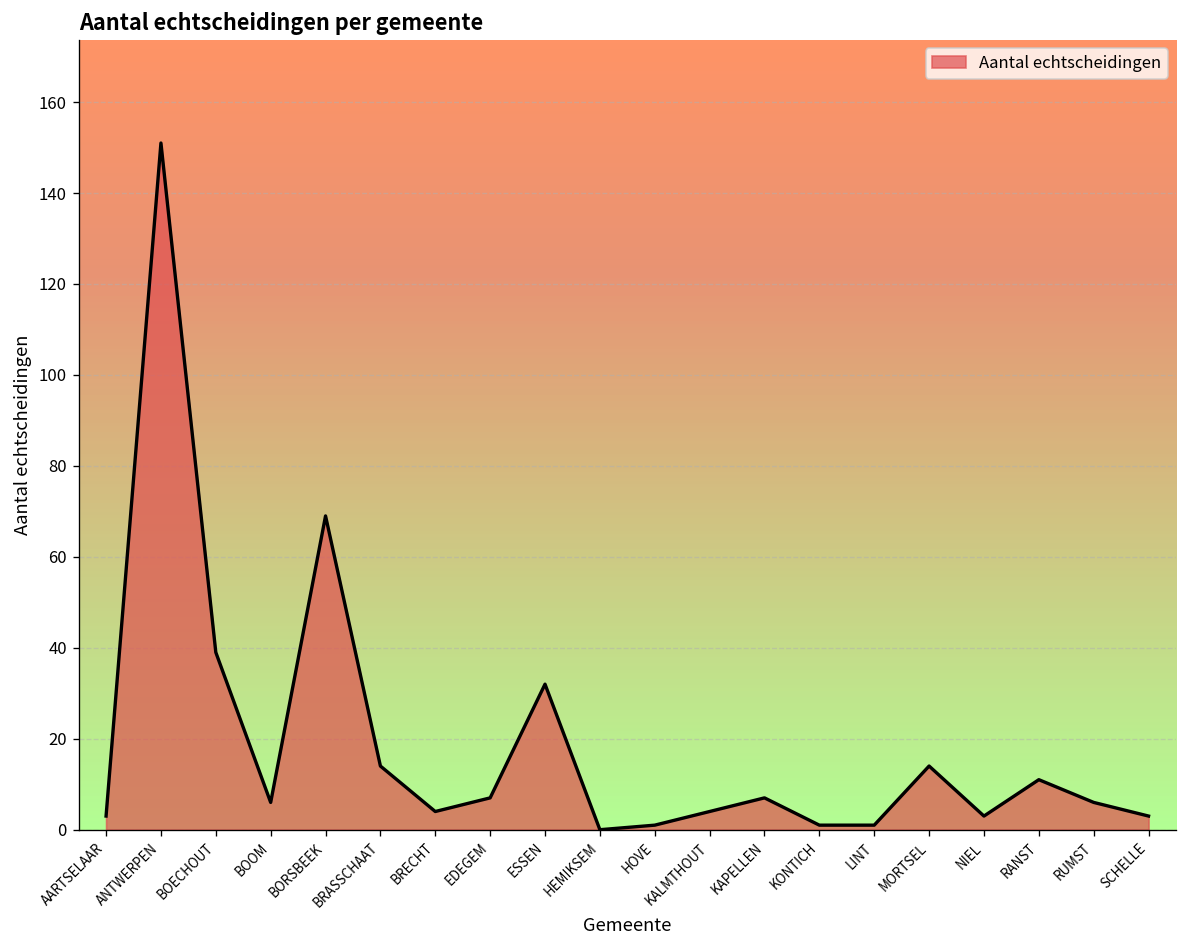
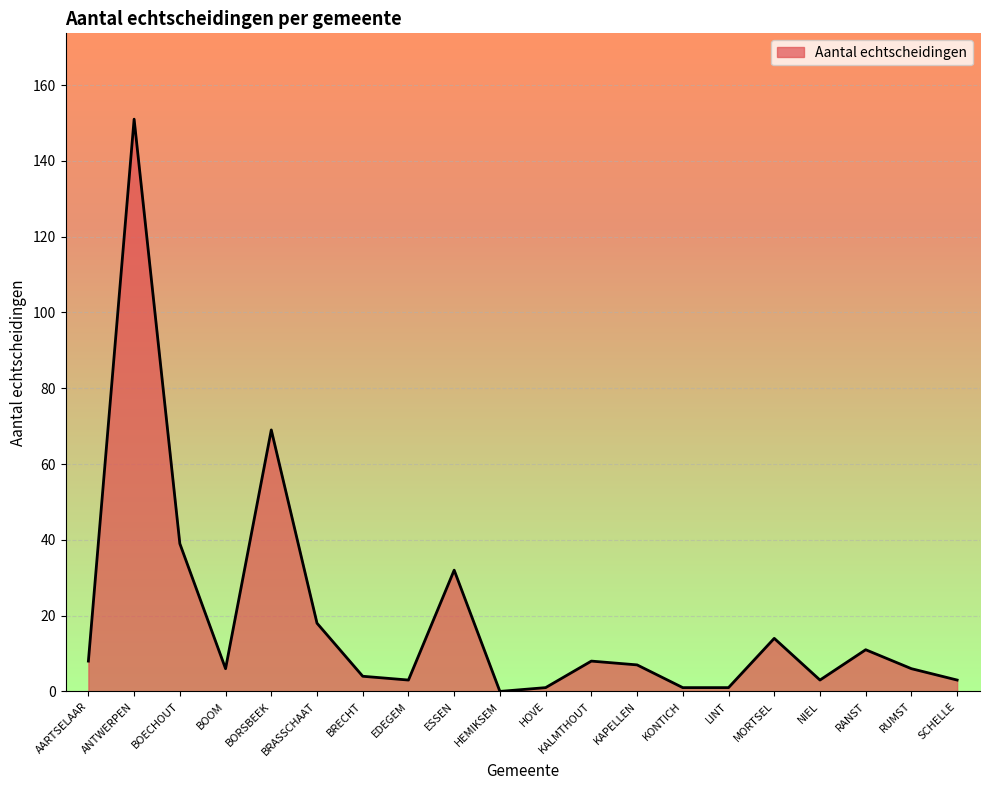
AARTSELAAR: 3 -> 8
BRASSCHAAT: 14 -> 18
EDEGEM: 7 -> 3
KALMTHOUT: 4 -> 8
